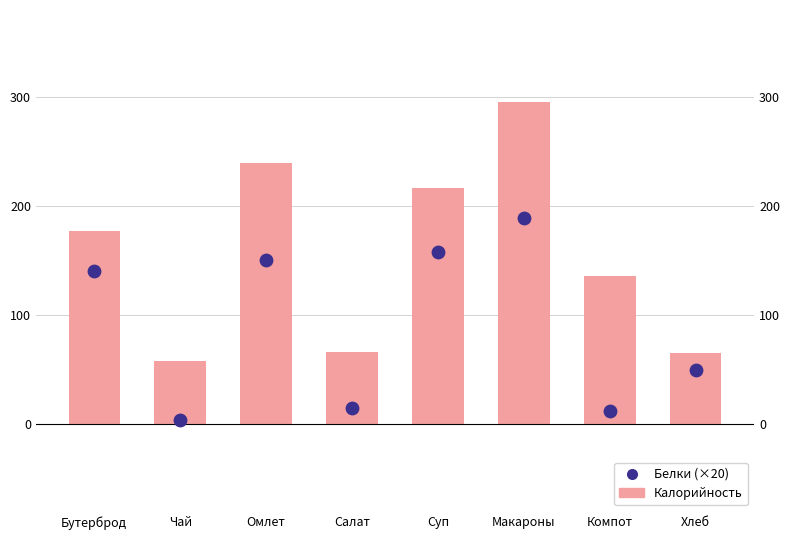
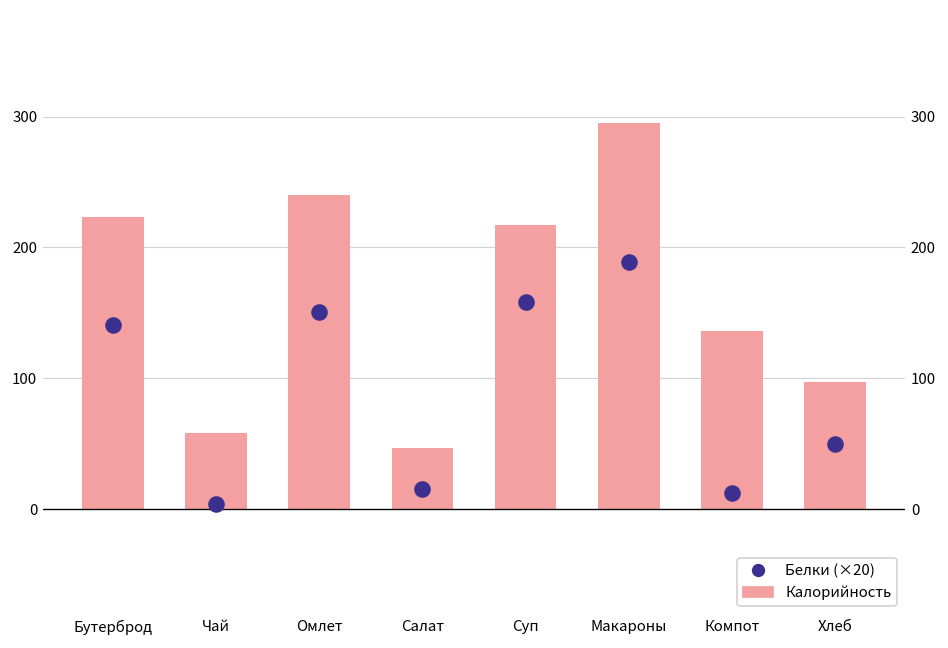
Калорийность, Бутерброд: 177 -> 223
Калорийность, Салат: 67 -> 47
Калорийность, Хлеб: 65 -> 98
